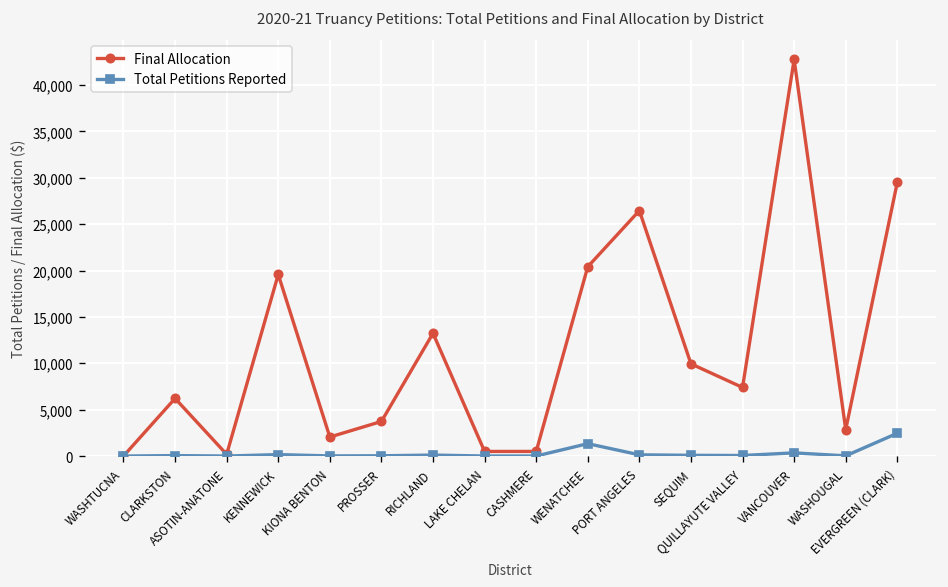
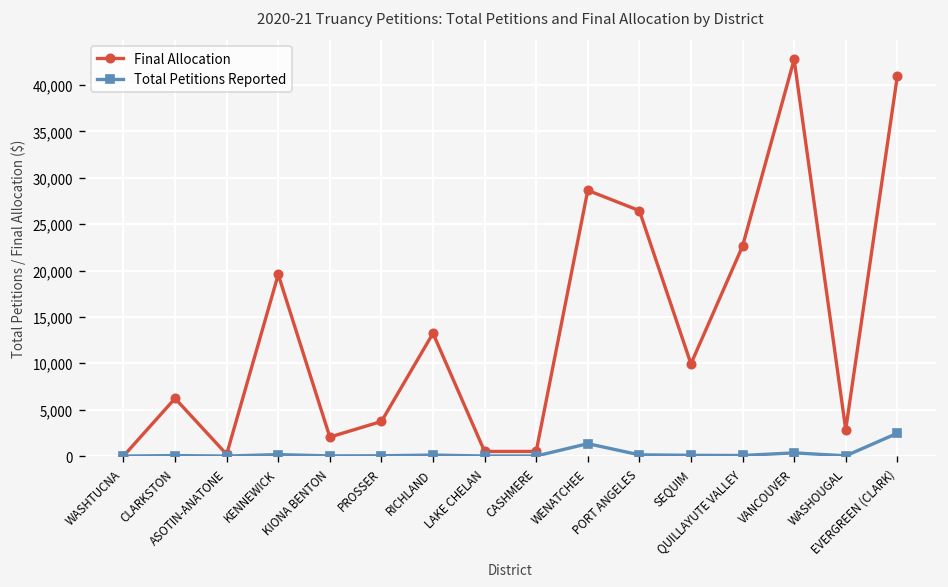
Final Allocation, WENATCHEE: 20,000 -> 29,000
Final Allocation, QUILLAYUTE VALLEY: 7,000 -> 23,000
Final Allocation, EVERGREEN (CLARK): 30,000 -> 41,000
